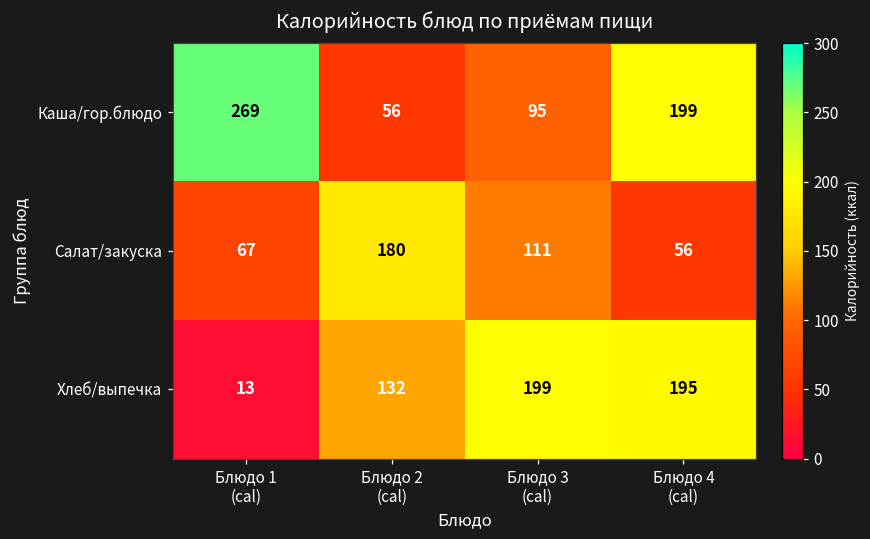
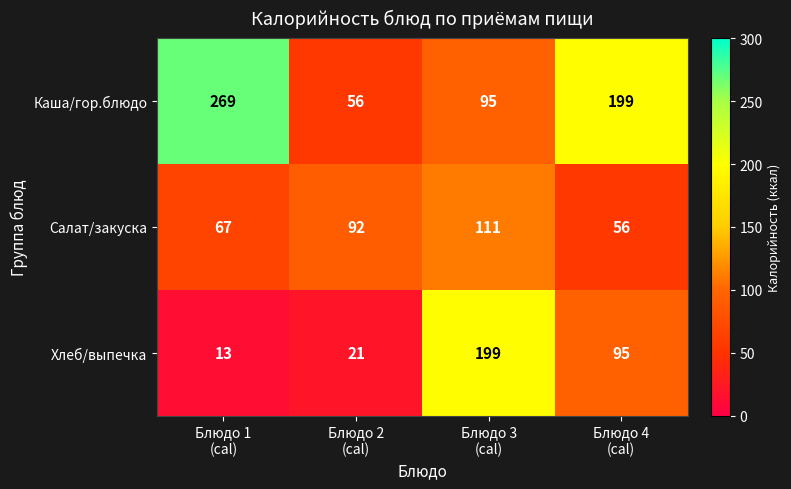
Салат/закуска, Блюдо 2 (cal): 180 -> 92
Хлеб/выпечка, Блюдо 2 (cal): 132 -> 21
Хлеб/выпечка, Блюдо 4 (cal): 195 -> 95
